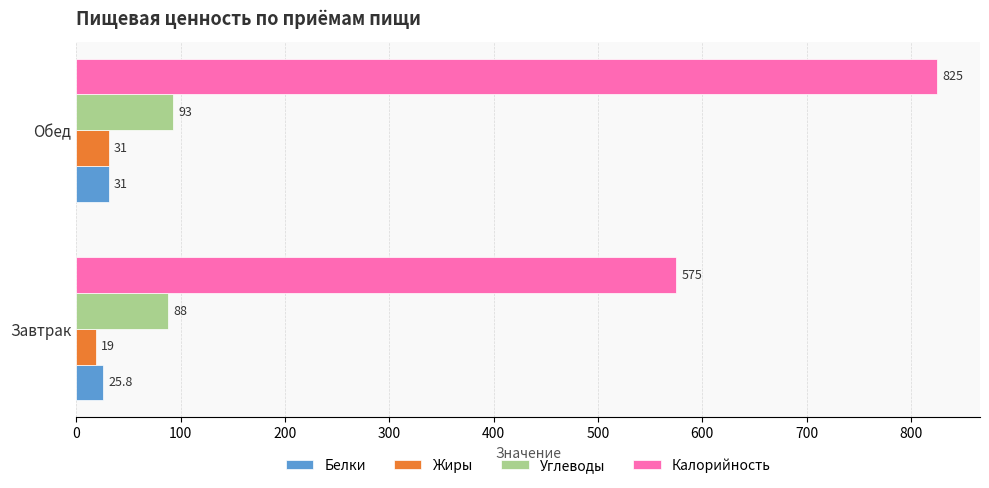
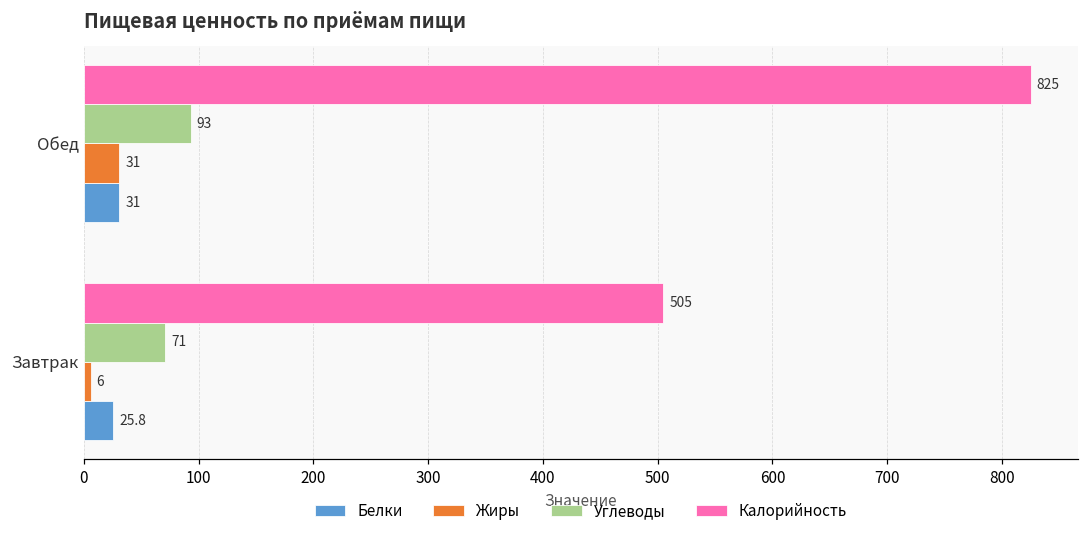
Калорийность, Завтрак: 575 -> 505
Углеводы, Завтрак: 88 -> 71
Жиры, Завтрак: 19 -> 6
